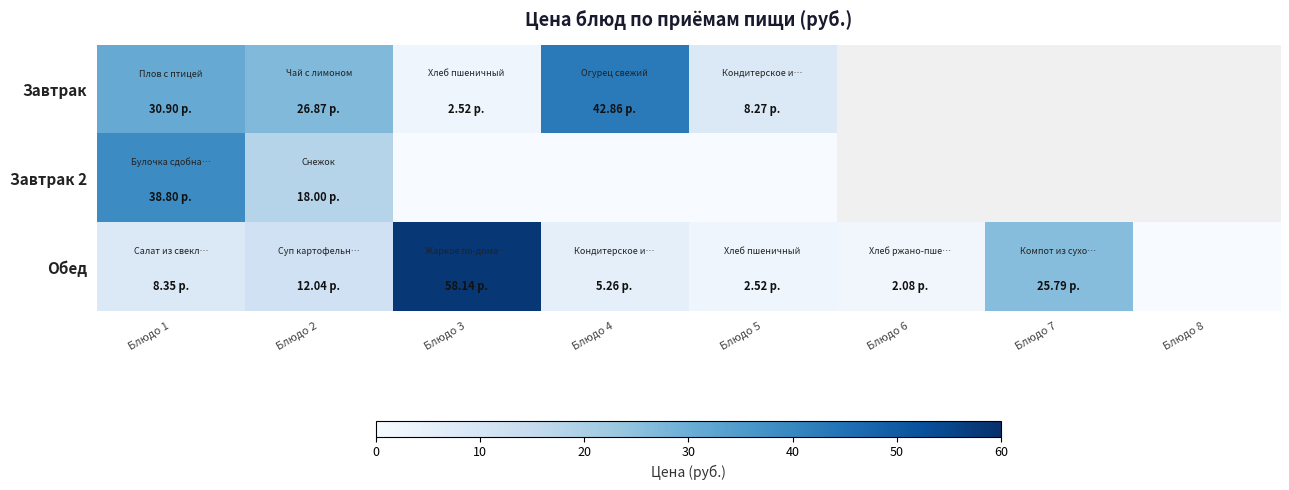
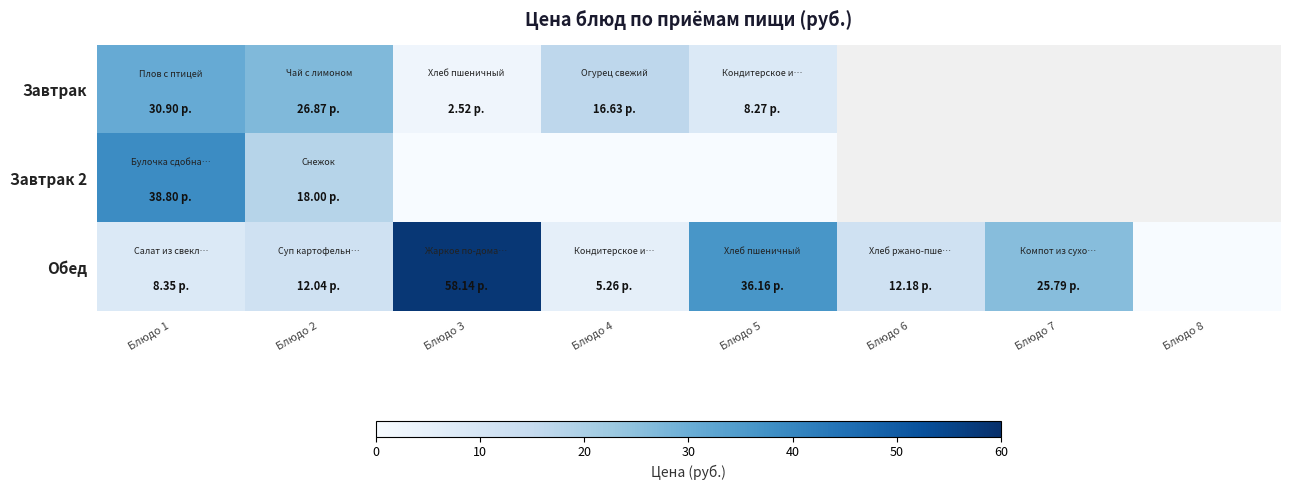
Завтрак, Блюдо 4: 42.86 -> 16.63
Обед, Блюдо 5: 2.52 -> 36.16
Обед, Блюдо 6: 2.08 -> 12.18
